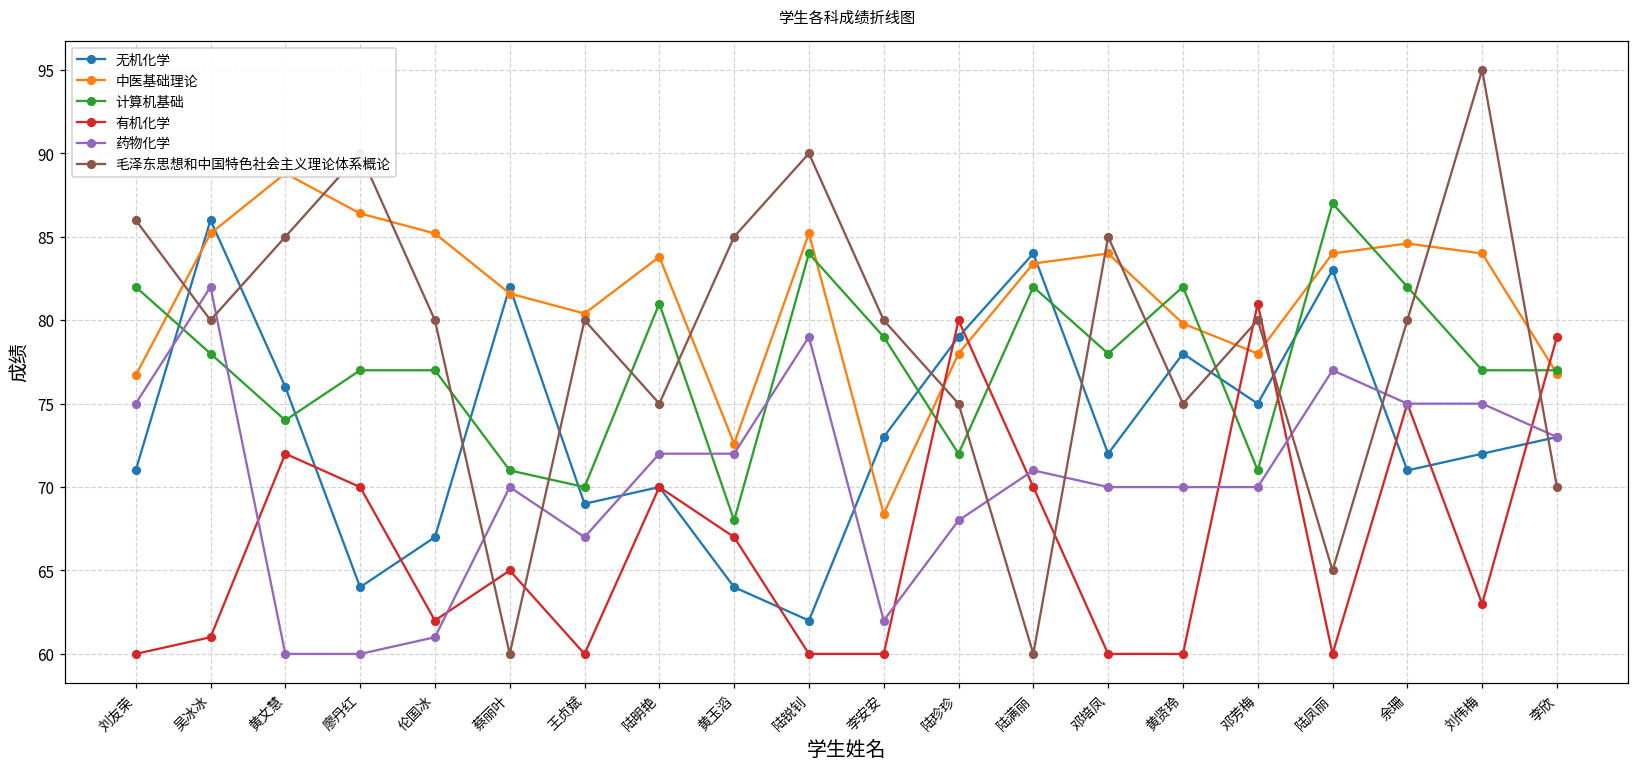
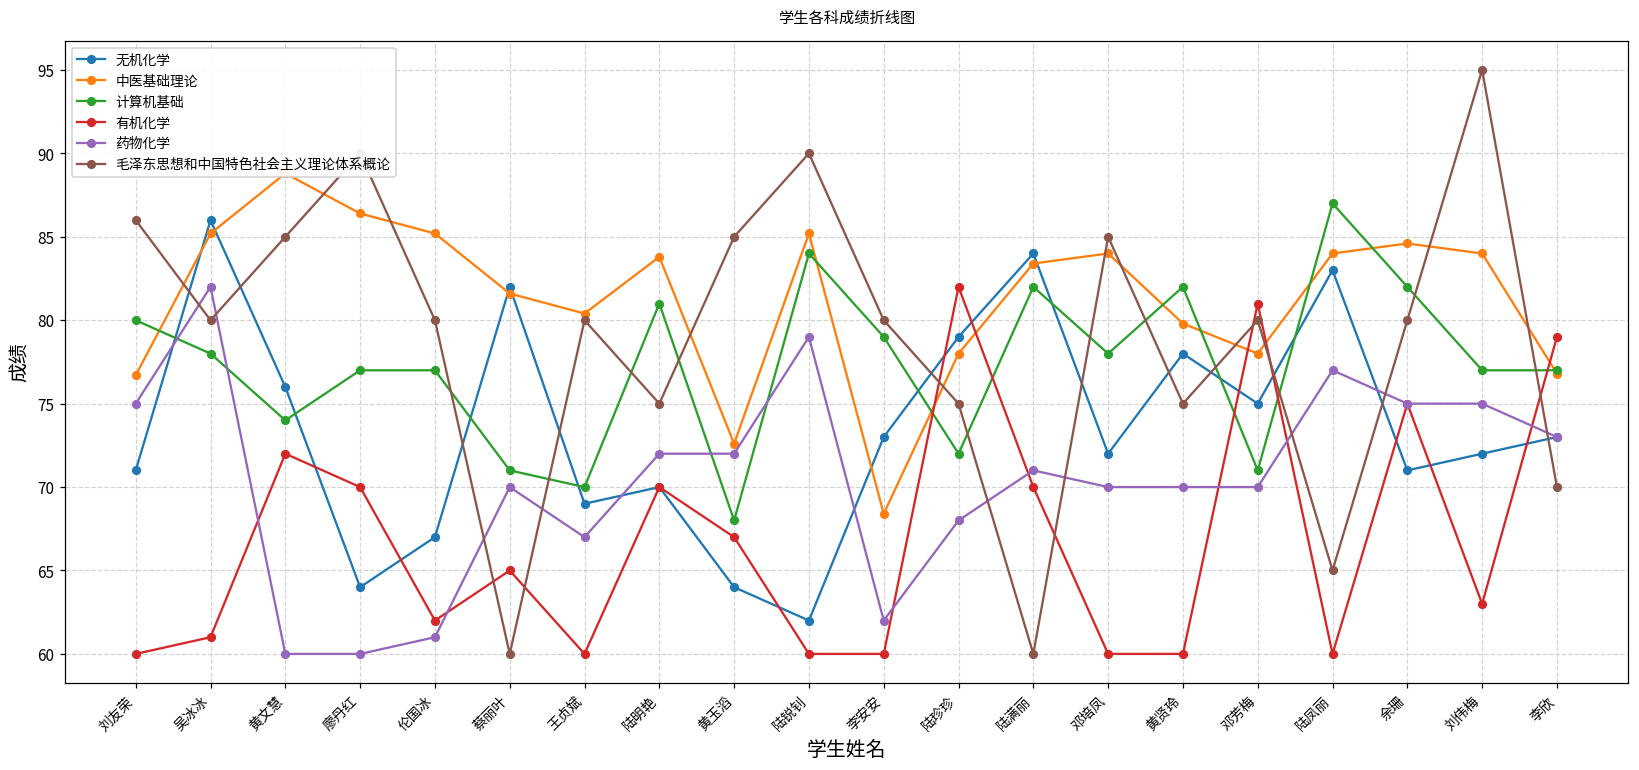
计算机基础, 刘友荣: 82 -> 80
有机化学, 陆珍珍: 80 -> 82
